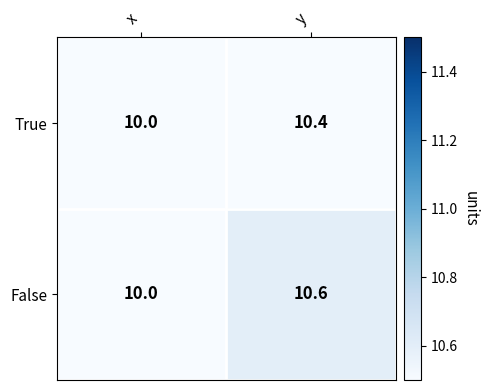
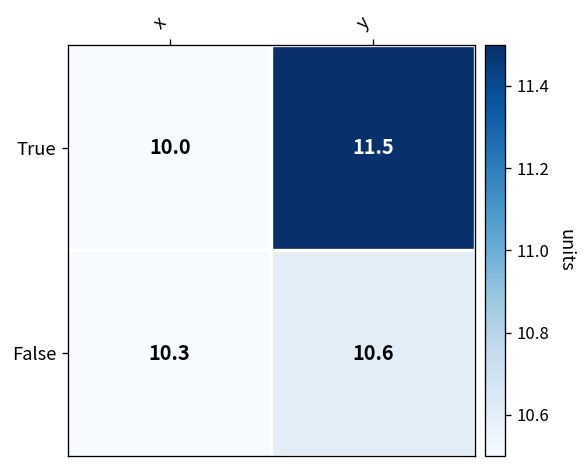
True, y: 10.4 -> 11.5
False, x: 10.0 -> 10.3
